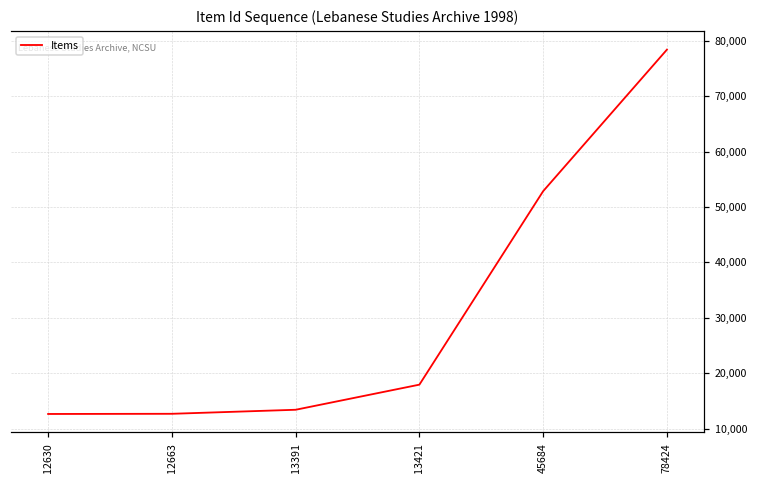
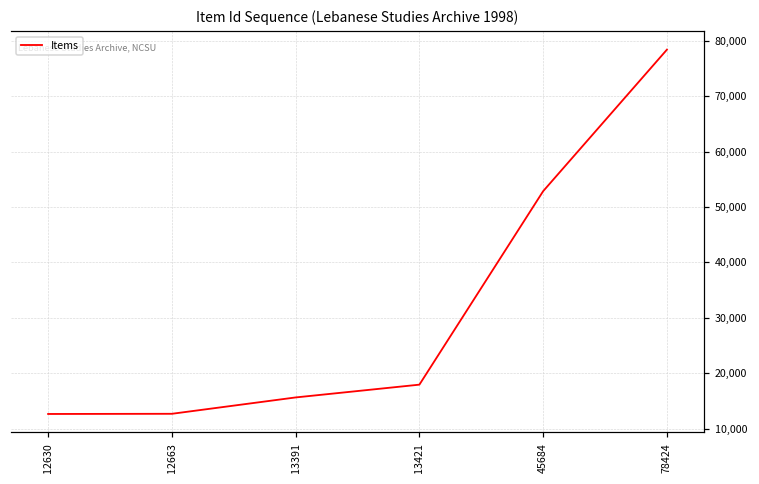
13391: 13,000 -> 16,000
